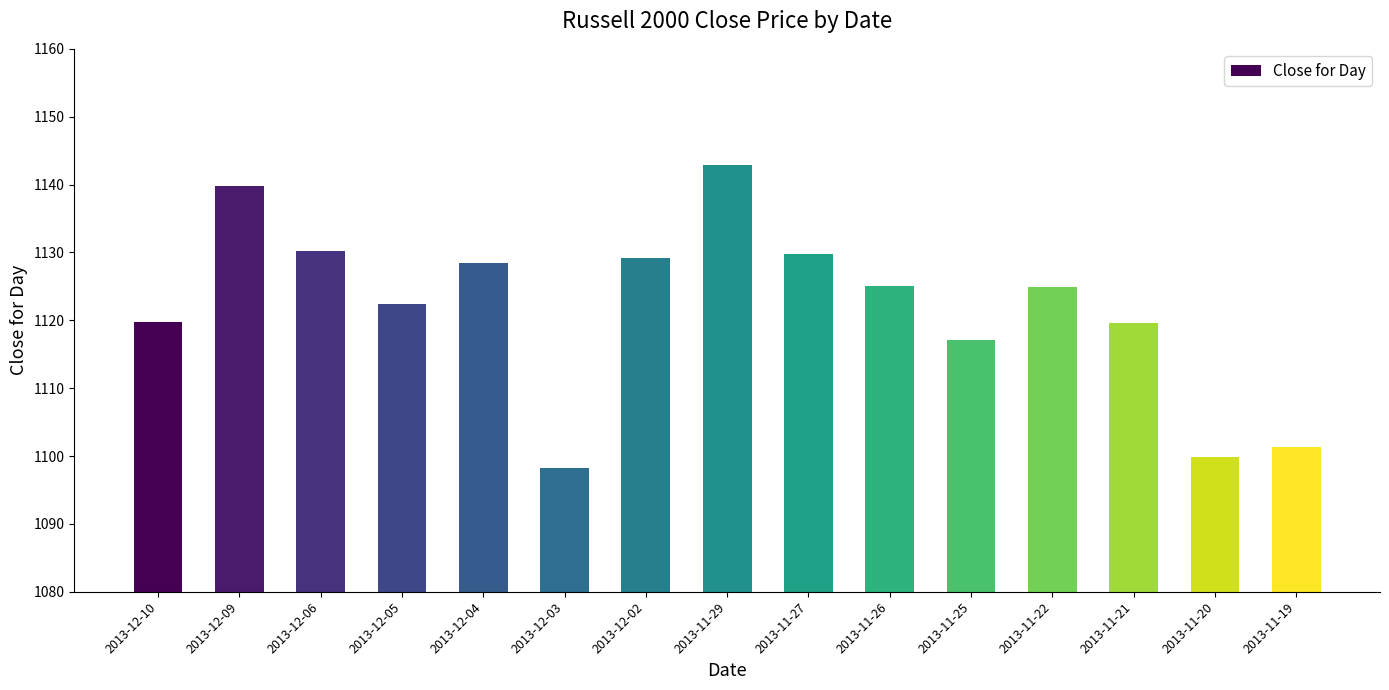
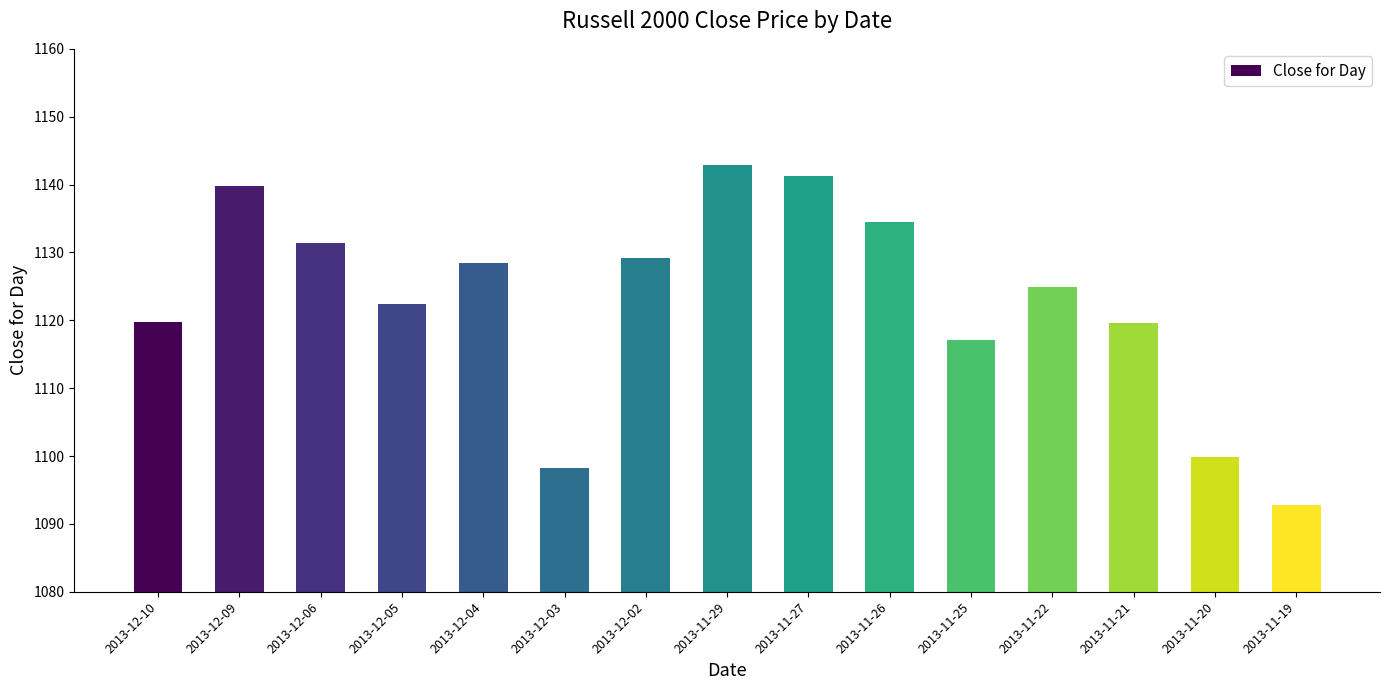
2013-12-06: 1130 -> 1131
2013-11-27: 1130 -> 1141
2013-11-26: 1125 -> 1135
2013-11-19: 1101 -> 1093
